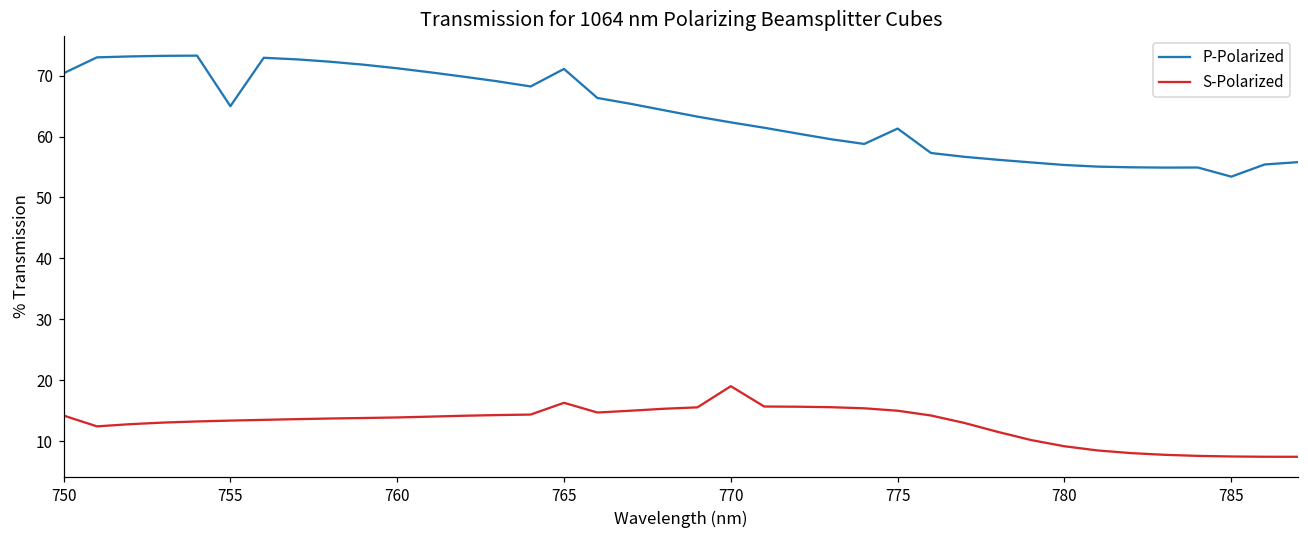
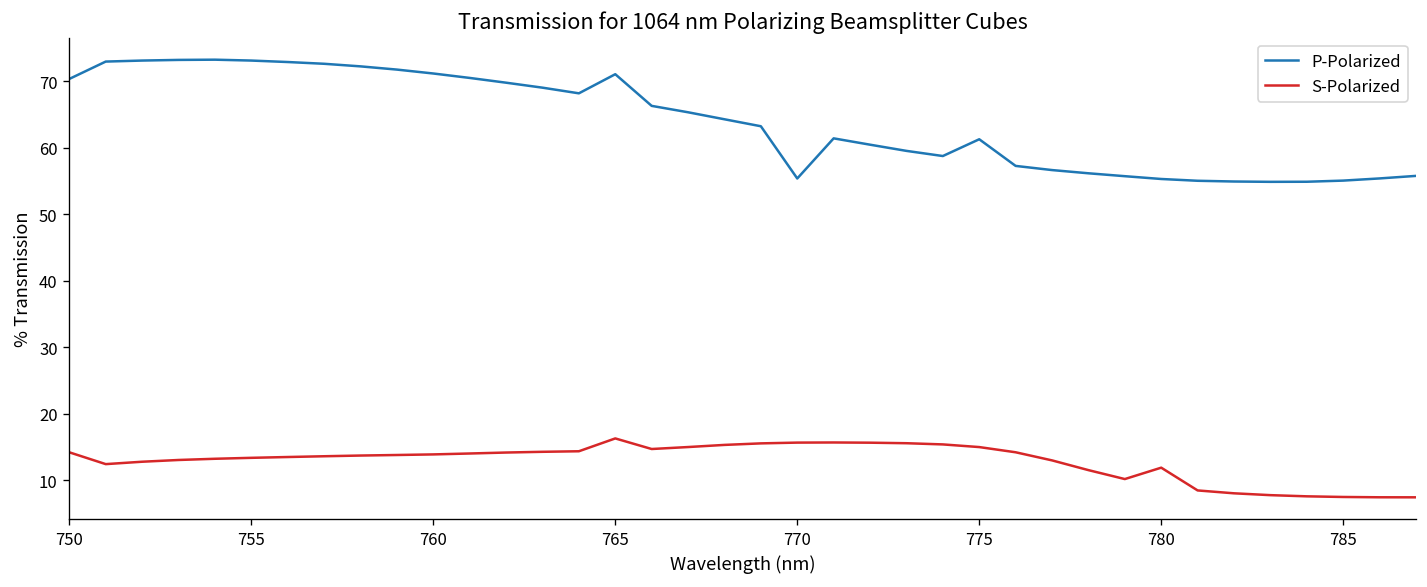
P-Polarized, 755: 65 -> 73
P-Polarized, 770: 62 -> 55
S-Polarized, 770: 19 -> 16
S-Polarized, 780: 9 -> 12
P-Polarized, 785: 53 -> 55
